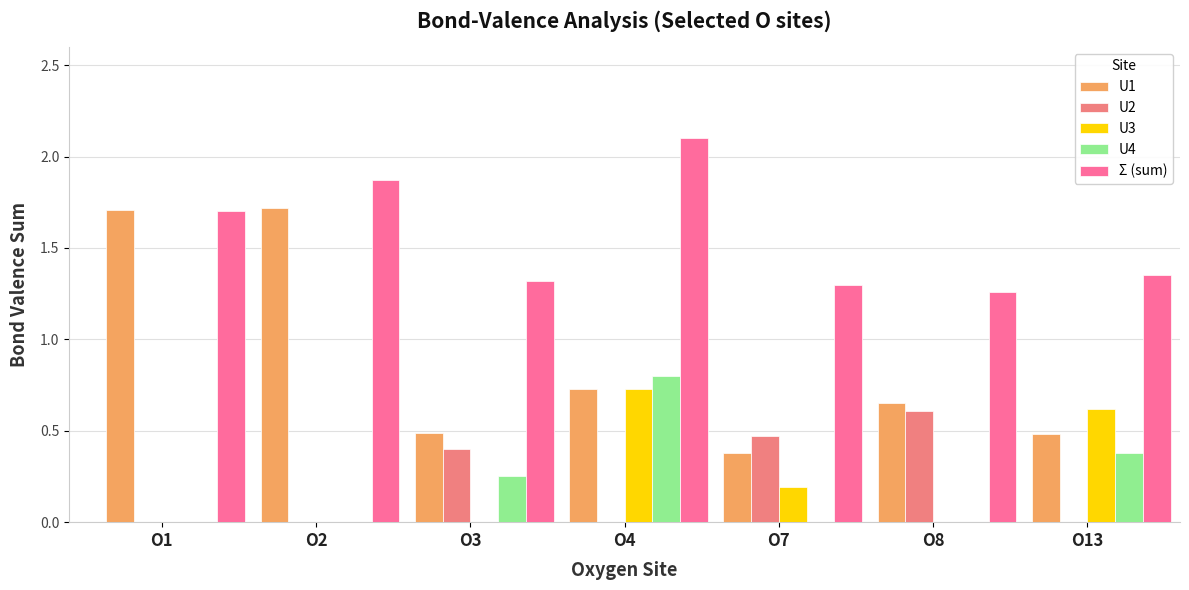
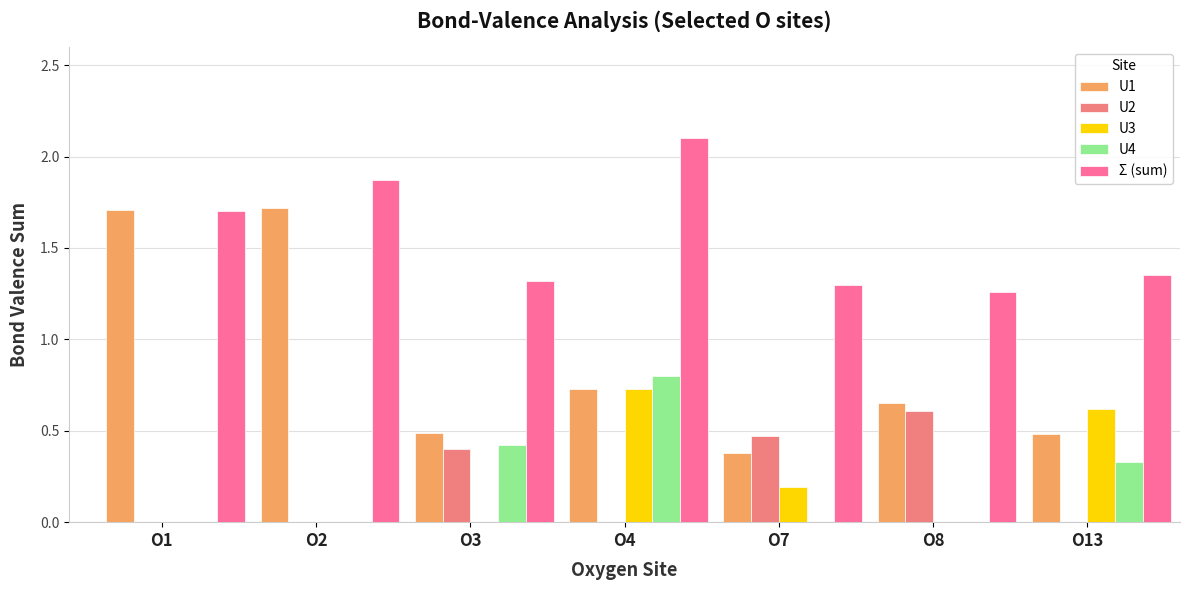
U4, O3: 0.25 -> 0.42
U4, O13: 0.38 -> 0.33
